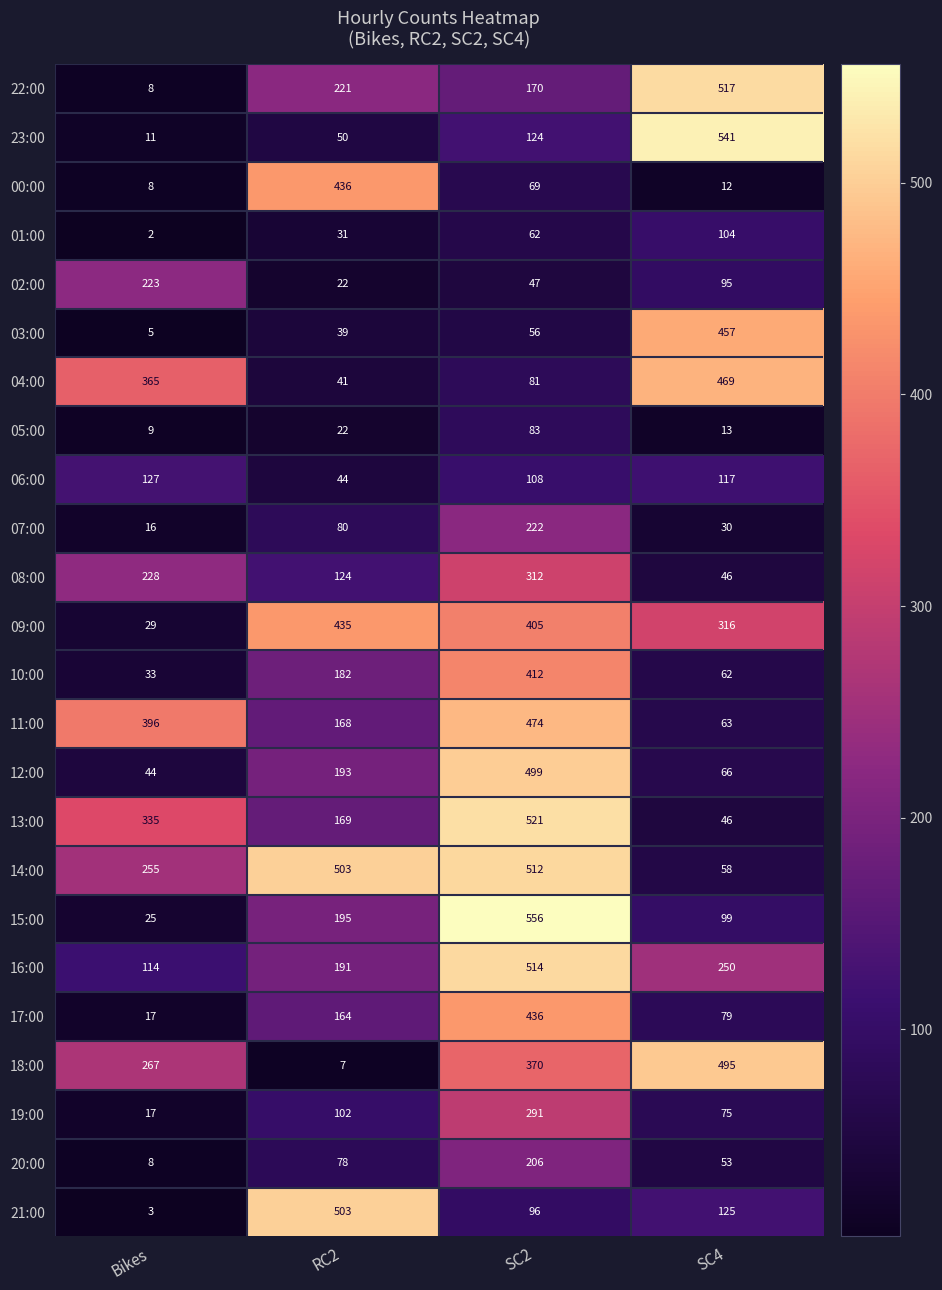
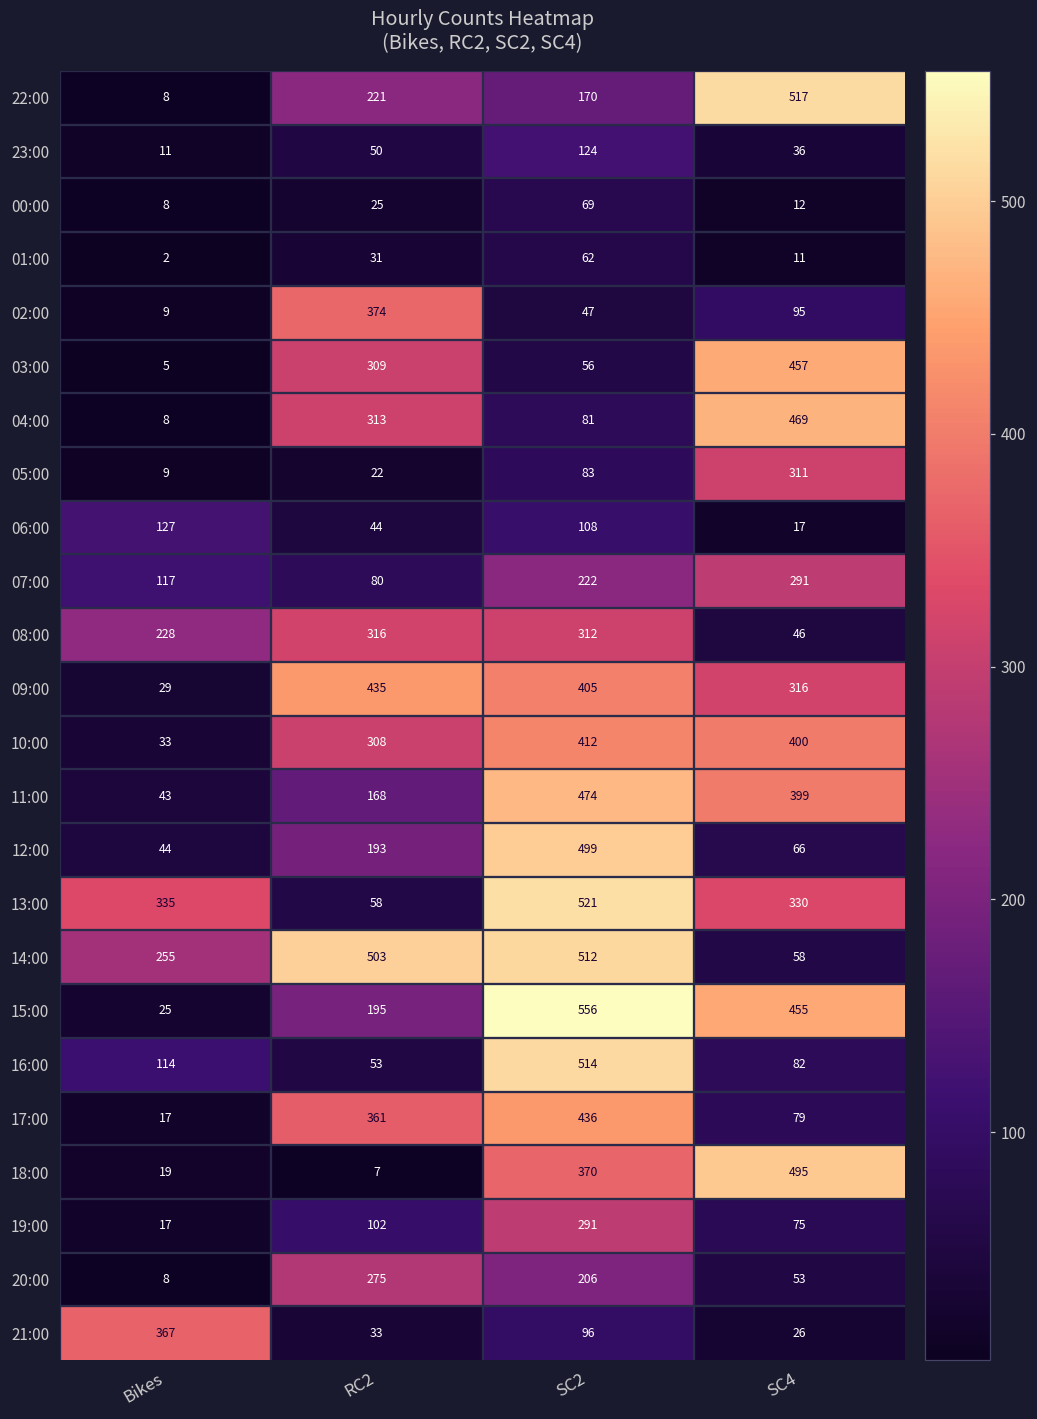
23:00, SC4: 541 -> 36
00:00, RC2: 436 -> 25
01:00, SC4: 104 -> 11
02:00, Bikes: 223 -> 9
02:00, RC2: 22 -> 374
03:00, RC2: 39 -> 309
04:00, Bikes: 365 -> 8
04:00, RC2: 41 -> 313
05:00, SC4: 13 -> 311
06:00, SC4: 117 -> 17
07:00, Bikes: 16 -> 117
07:00, SC4: 30 -> 291
08:00, RC2: 124 -> 316
10:00, RC2: 182 -> 308
10:00, SC4: 62 -> 400
11:00, Bikes: 396 -> 43
11:00, SC4: 63 -> 399
13:00, RC2: 169 -> 58
13:00, SC4: 46 -> 330
15:00, SC4: 99 -> 455
16:00, RC2: 191 -> 53
16:00, SC4: 250 -> 82
17:00, RC2: 164 -> 361
18:00, Bikes: 267 -> 19
20:00, RC2: 78 -> 275
21:00, Bikes: 3 -> 367
21:00, RC2: 503 -> 33
21:00, SC4: 125 -> 26
